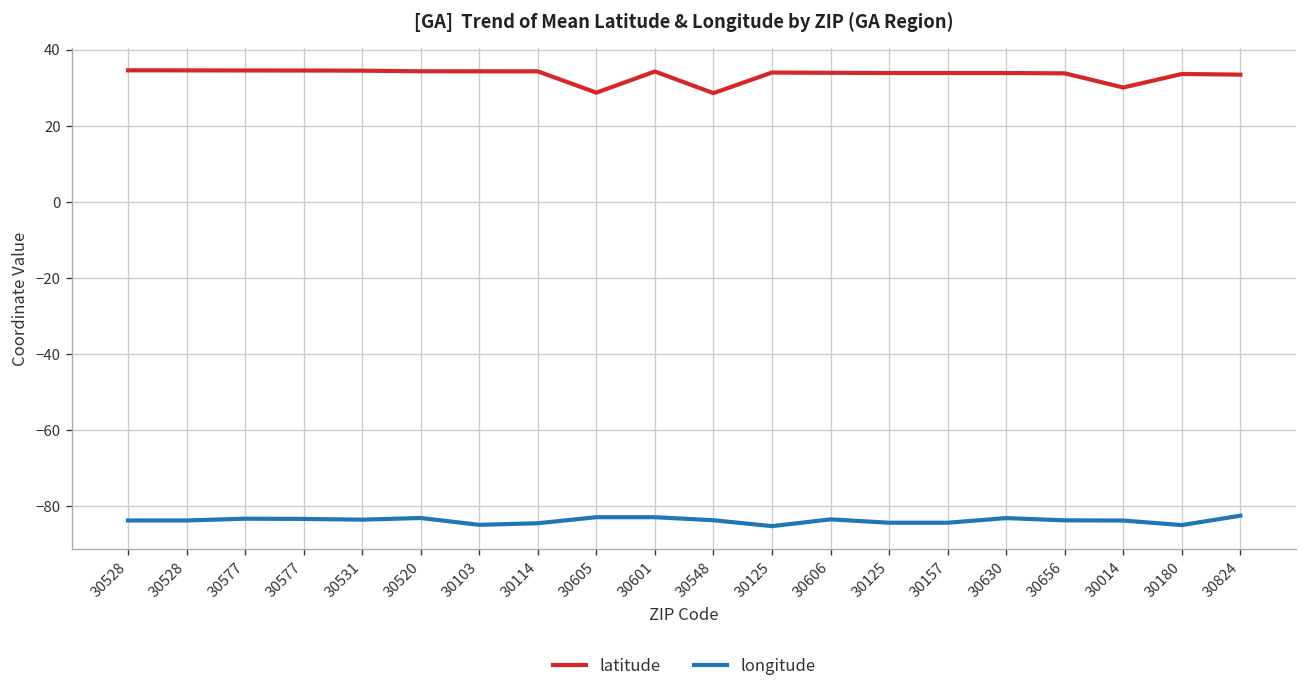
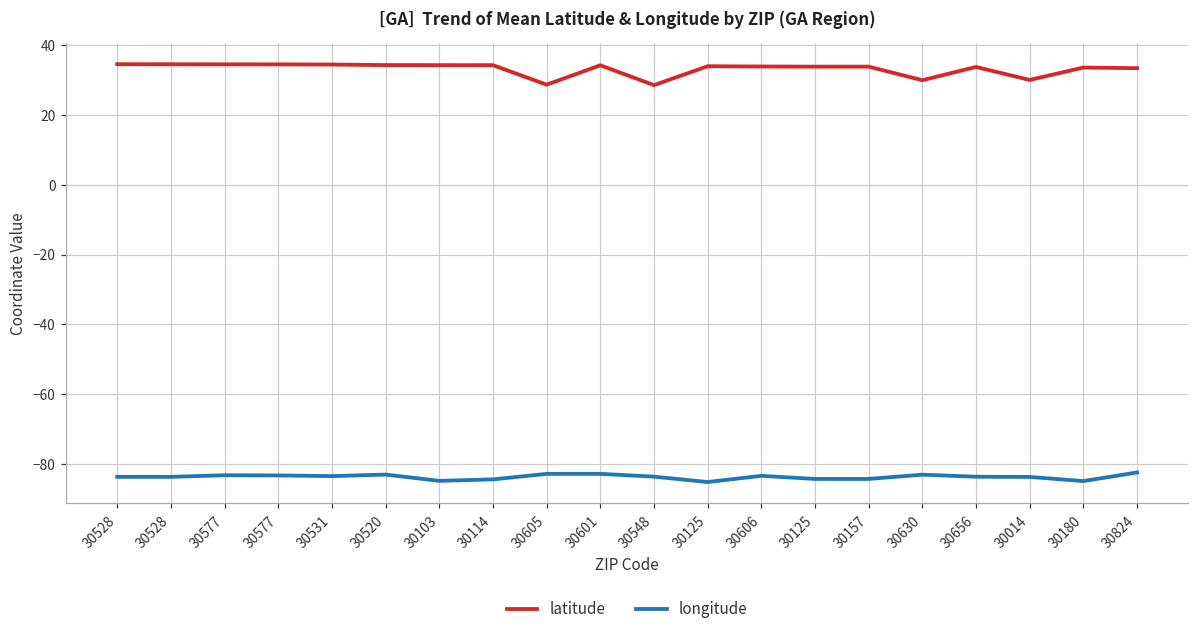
latitude, 30630: 34 -> 30
